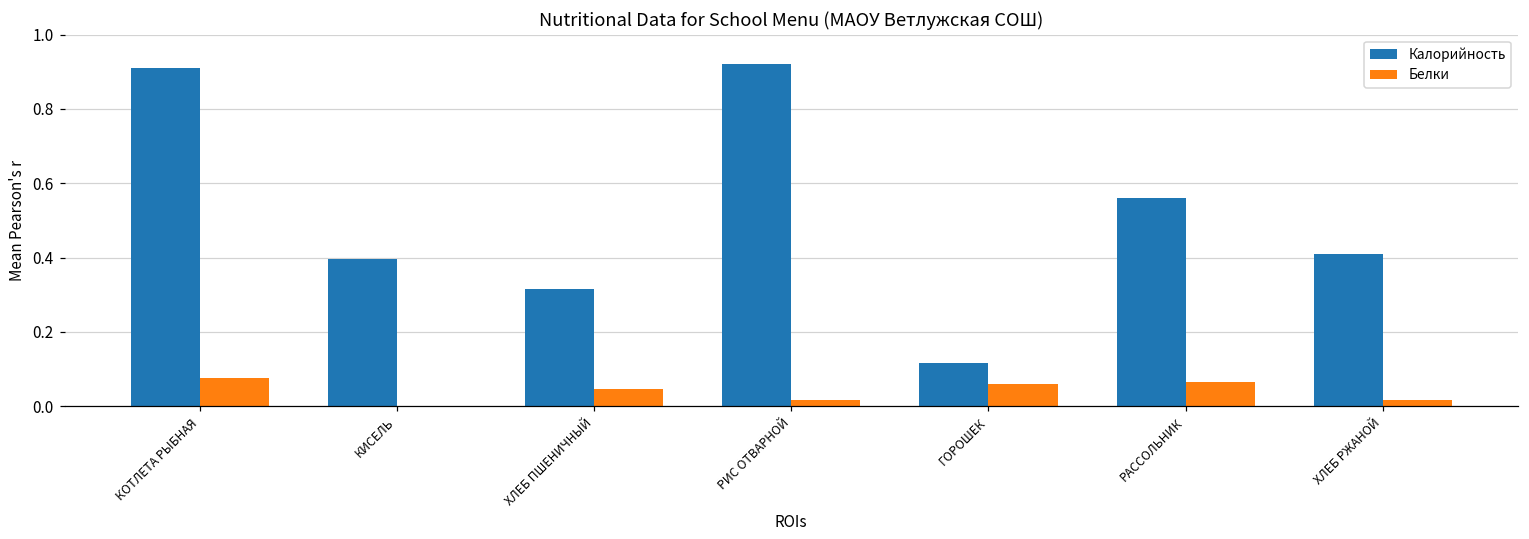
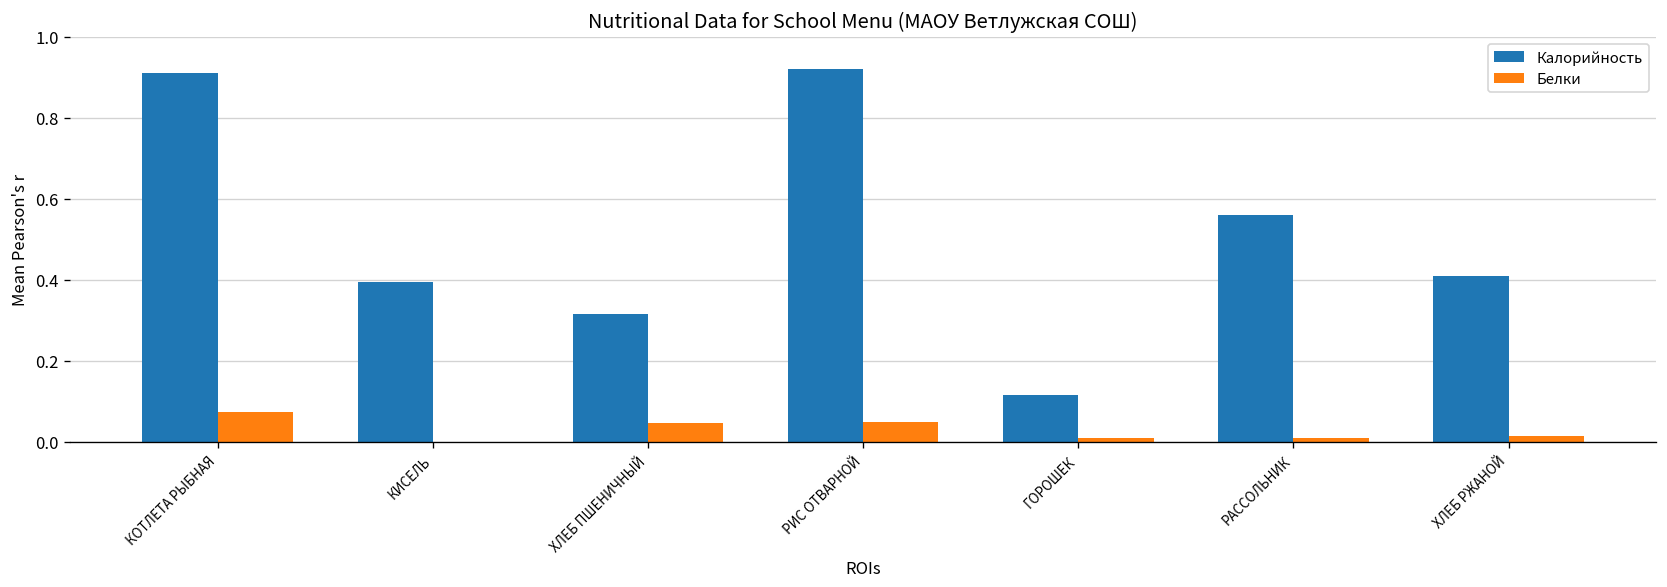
Белки, РИС ОТВАРНОЙ: 0.02 -> 0.05
Белки, ГОРОШЕК: 0.06 -> 0.01
Белки, РАССОЛЬНИК: 0.07 -> 0.01
